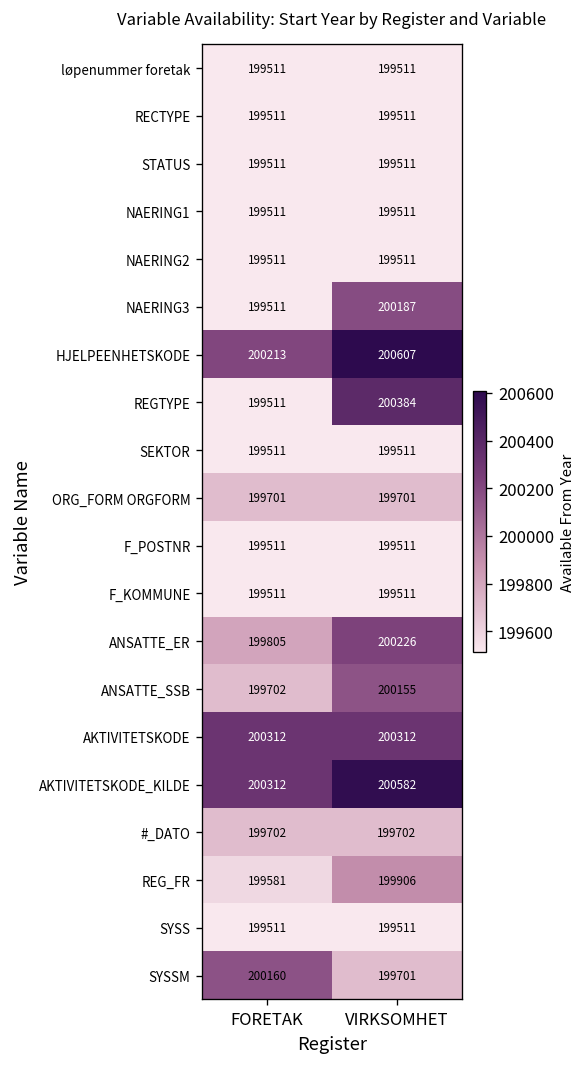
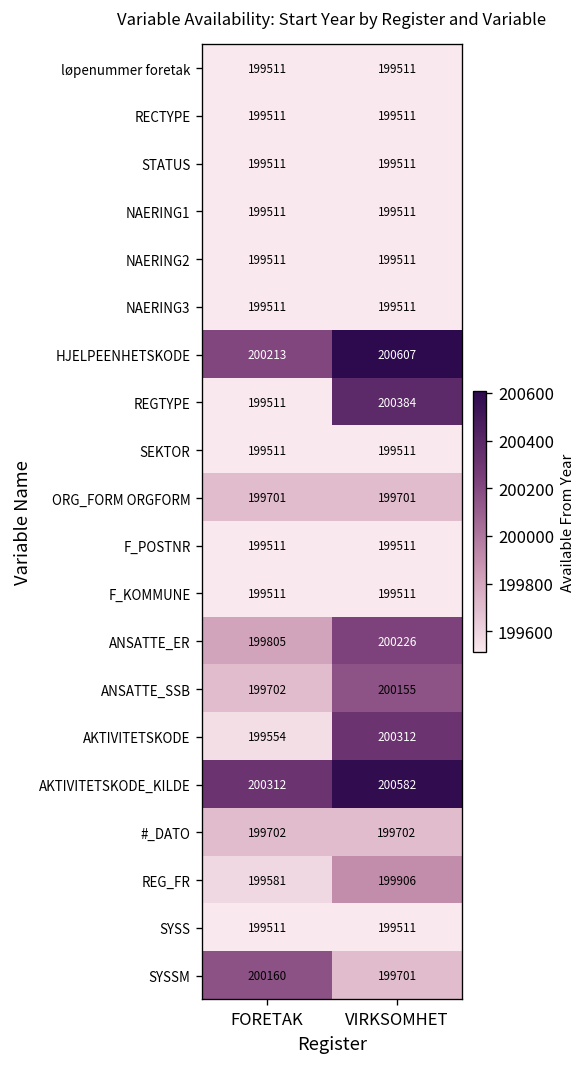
NAERING3, VIRKSOMHET: 200187 -> 199511
AKTIVITETSKODE, FORETAK: 200312 -> 199554
